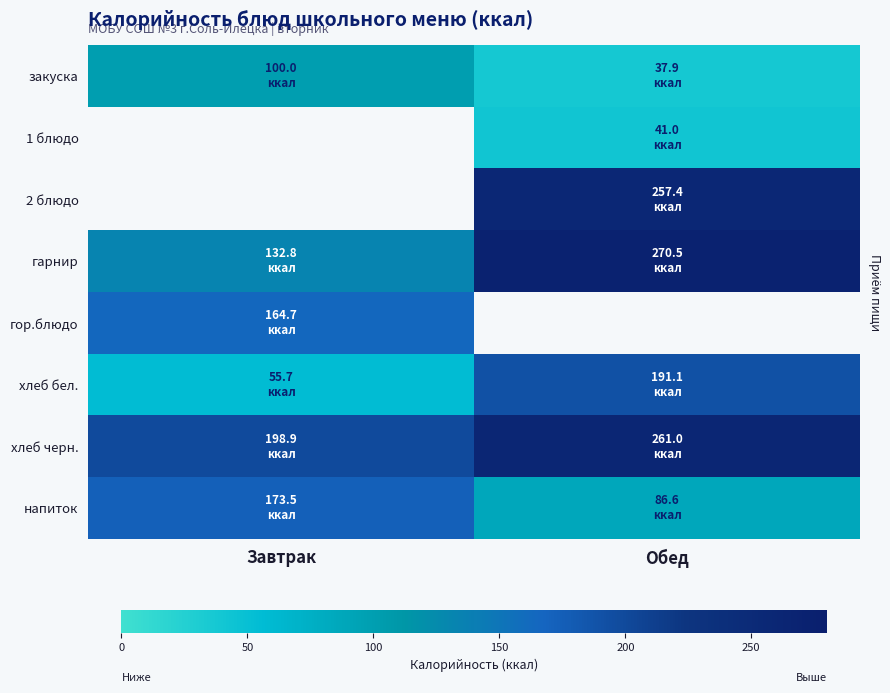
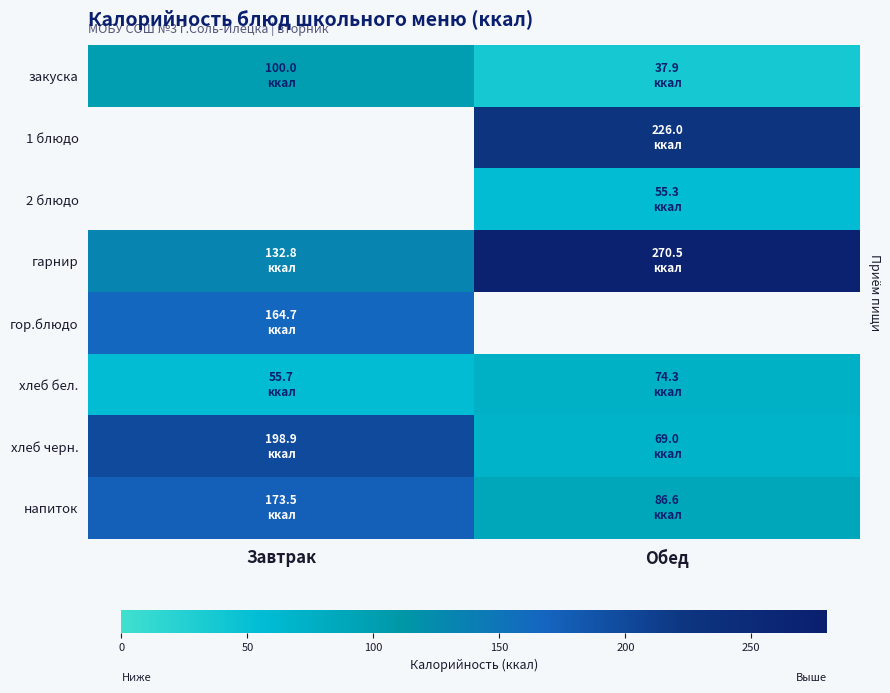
1 блюдо, Обед: 41.0 -> 226.0
2 блюдо, Обед: 257.4 -> 55.3
хлеб бел., Обед: 191.1 -> 74.3
хлеб черн., Обед: 261.0 -> 69.0
